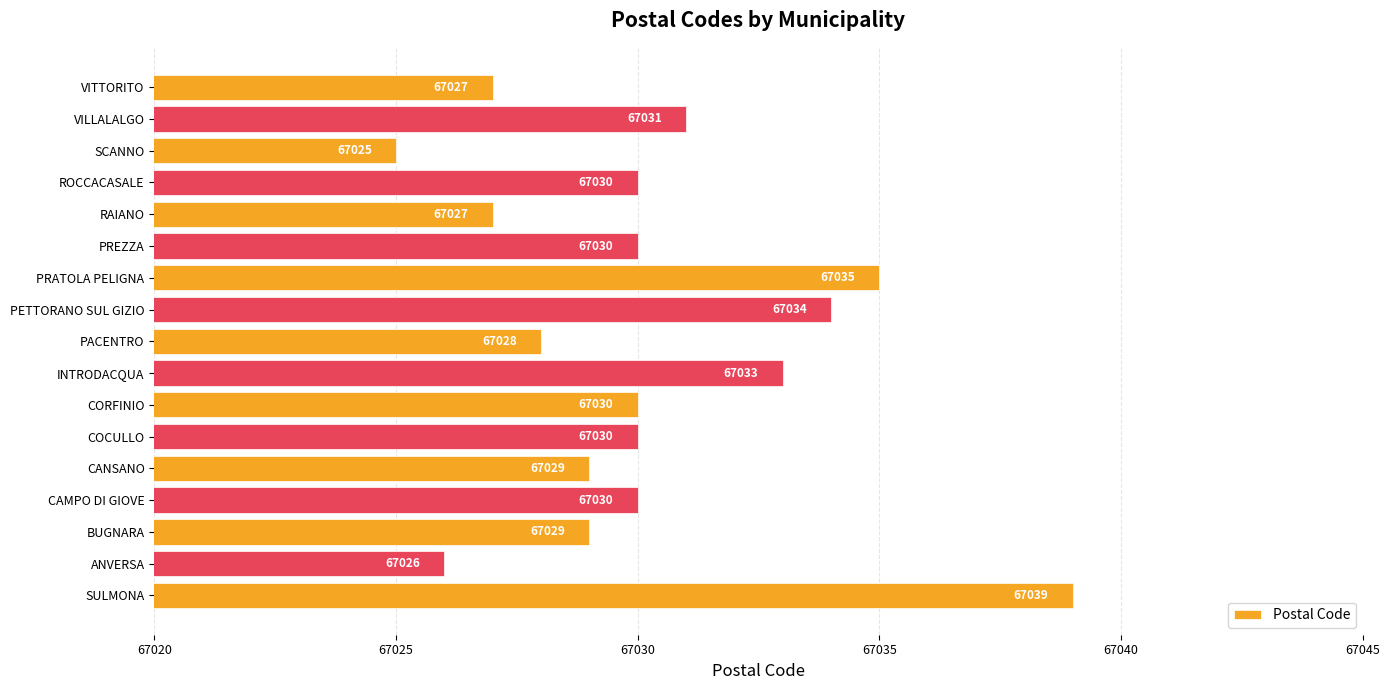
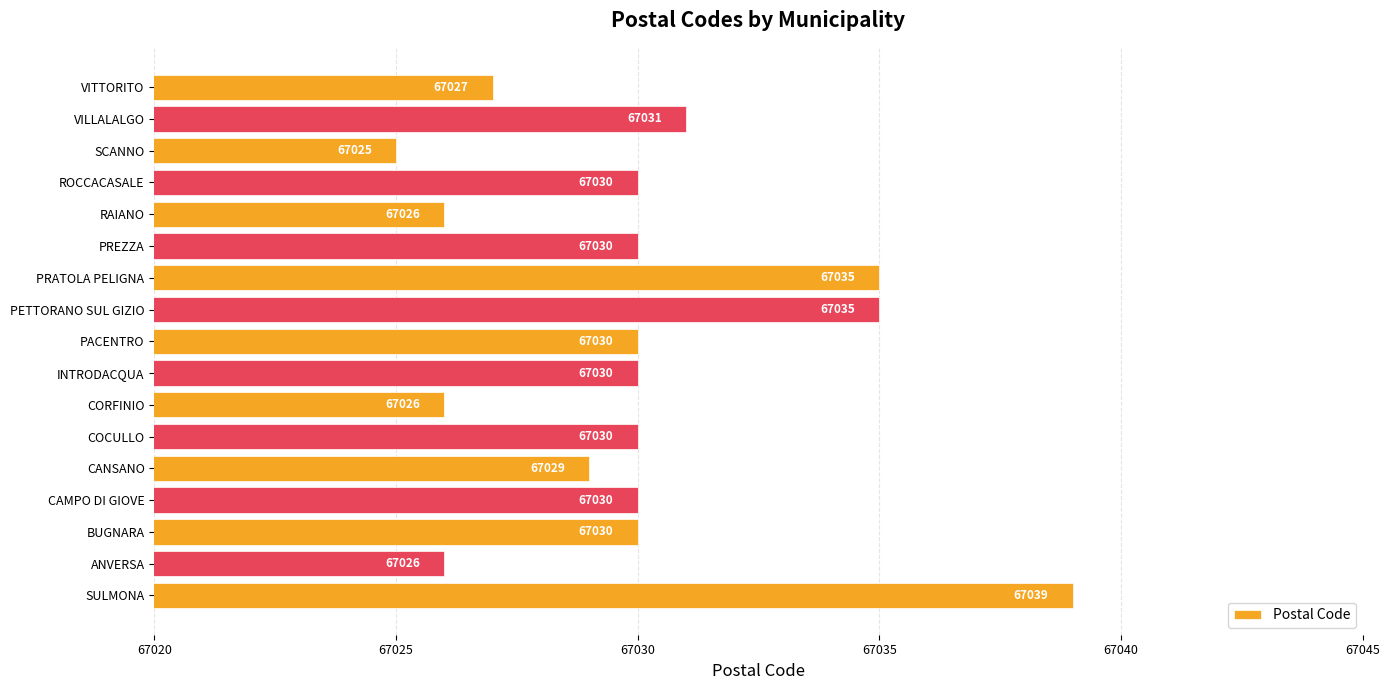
RAIANO: 67027 -> 67026
PETTORANO SUL GIZIO: 67034 -> 67035
PACENTRO: 67028 -> 67030
INTRODACQUA: 67033 -> 67030
CORFINIO: 67030 -> 67026
BUGNARA: 67029 -> 67030
